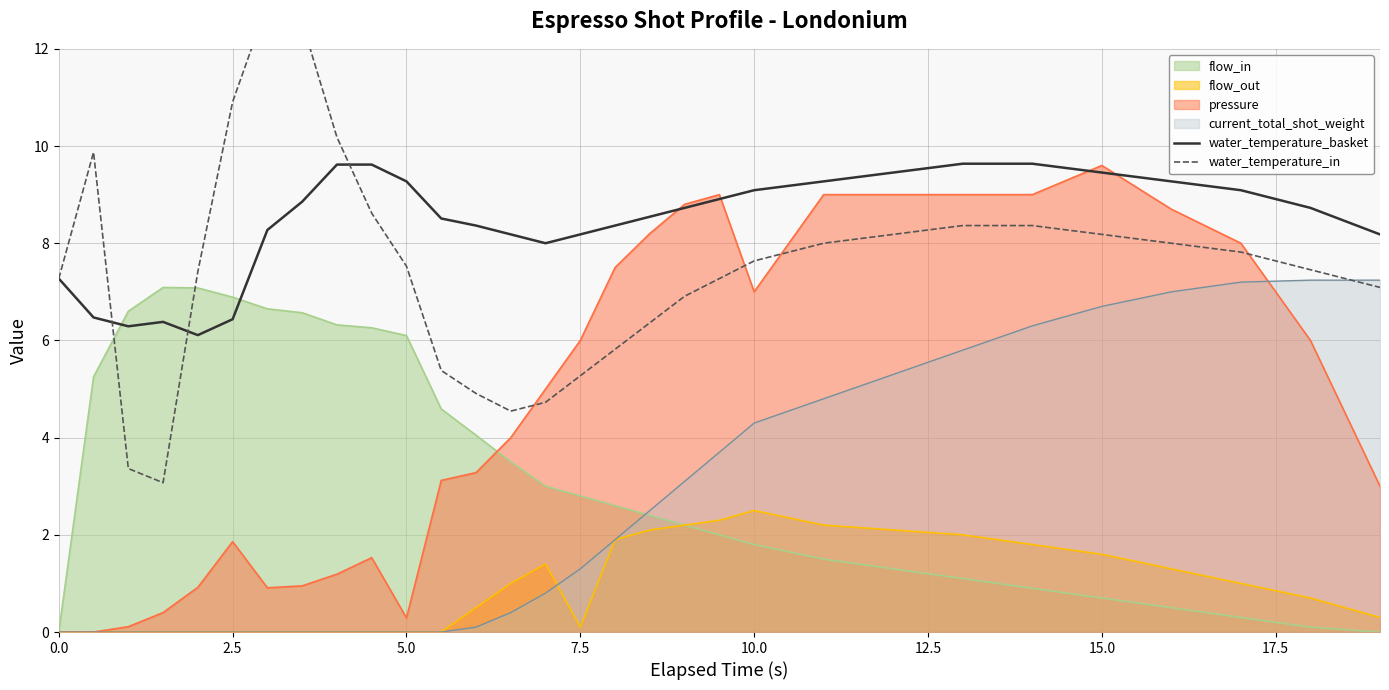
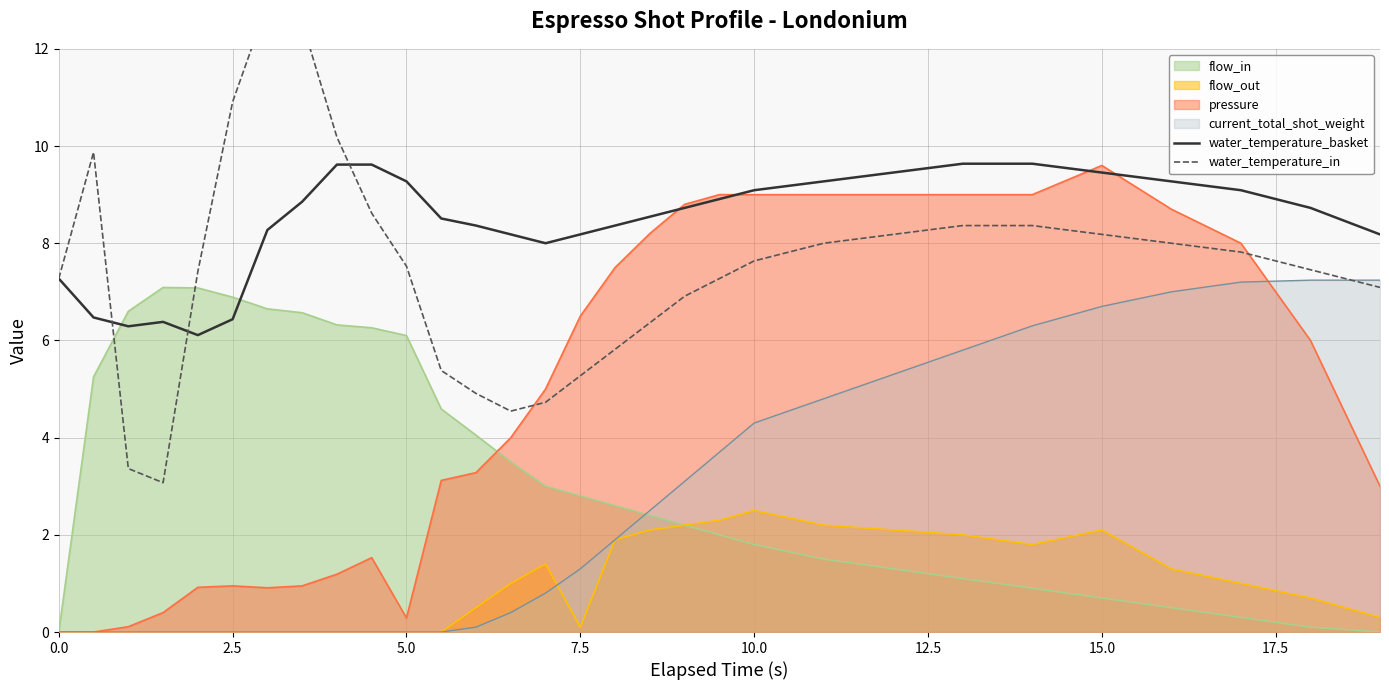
pressure, 2.5: 1.9 -> 1.0
pressure, 7.5: 6.0 -> 6.5
pressure, 10.0: 7 -> 9
flow_out, 15.0: 1.6 -> 2.1
